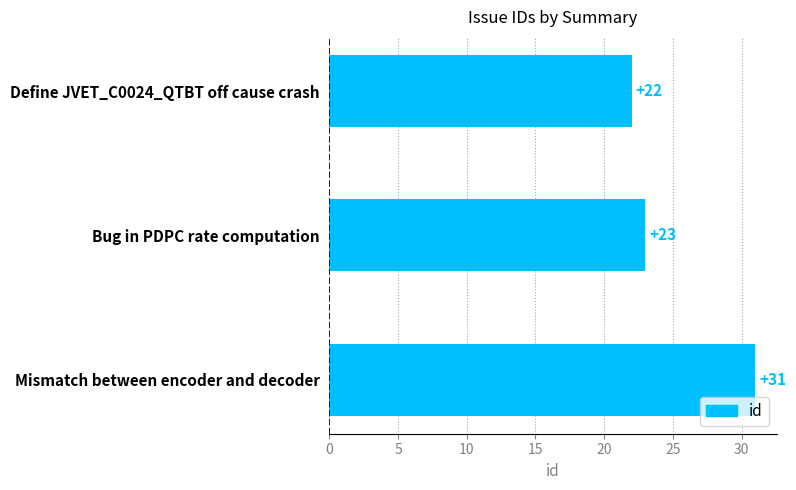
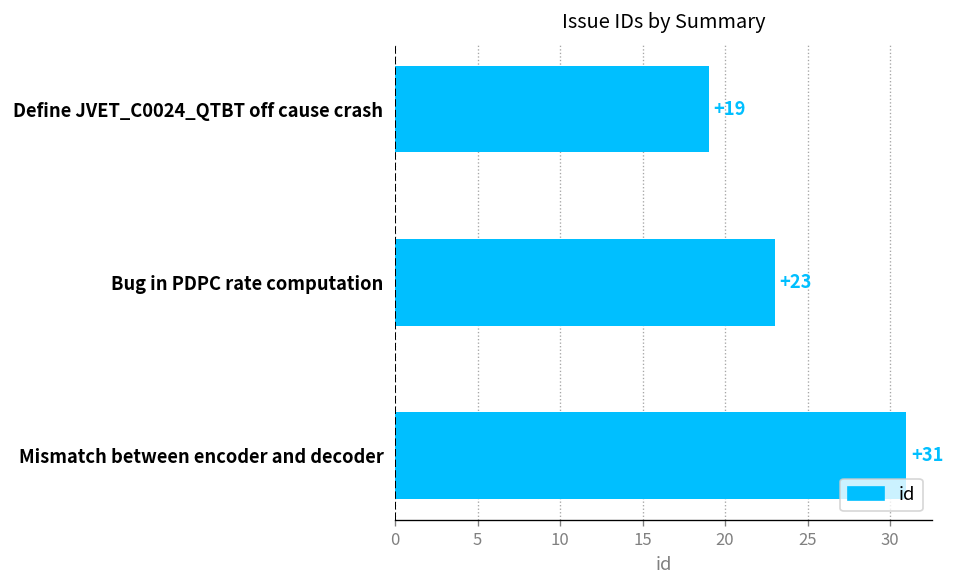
Define JVET_C0024_QTBT off cause crash: +22 -> +19
